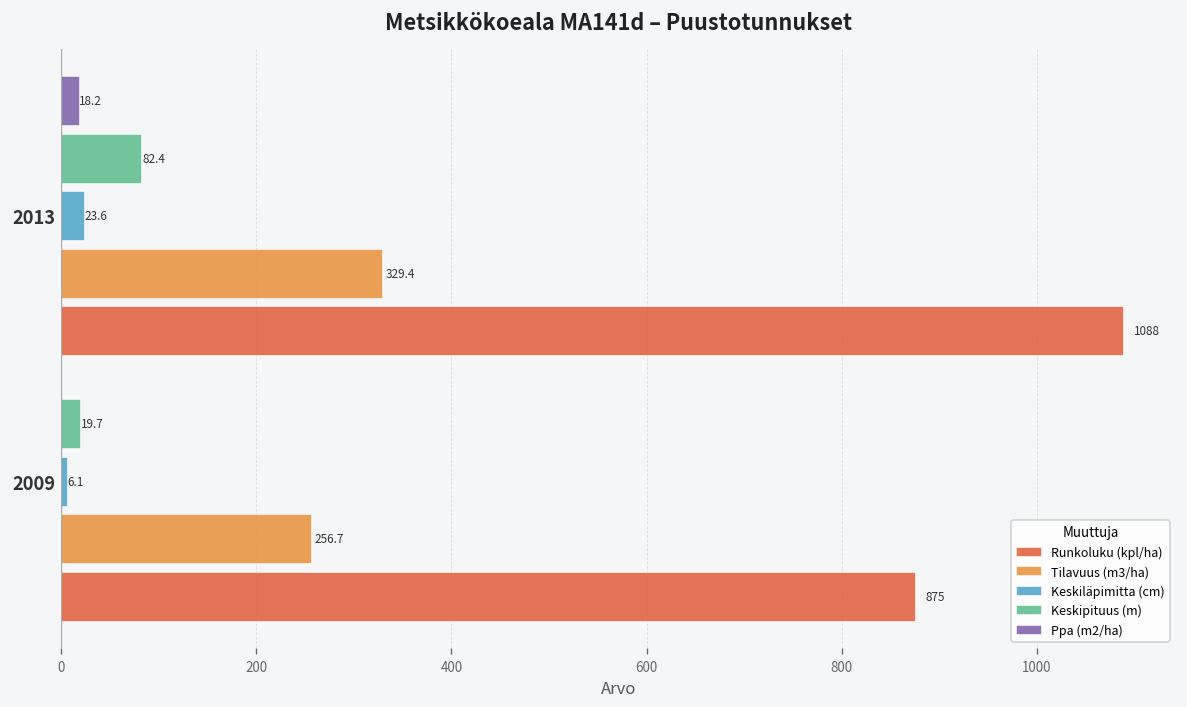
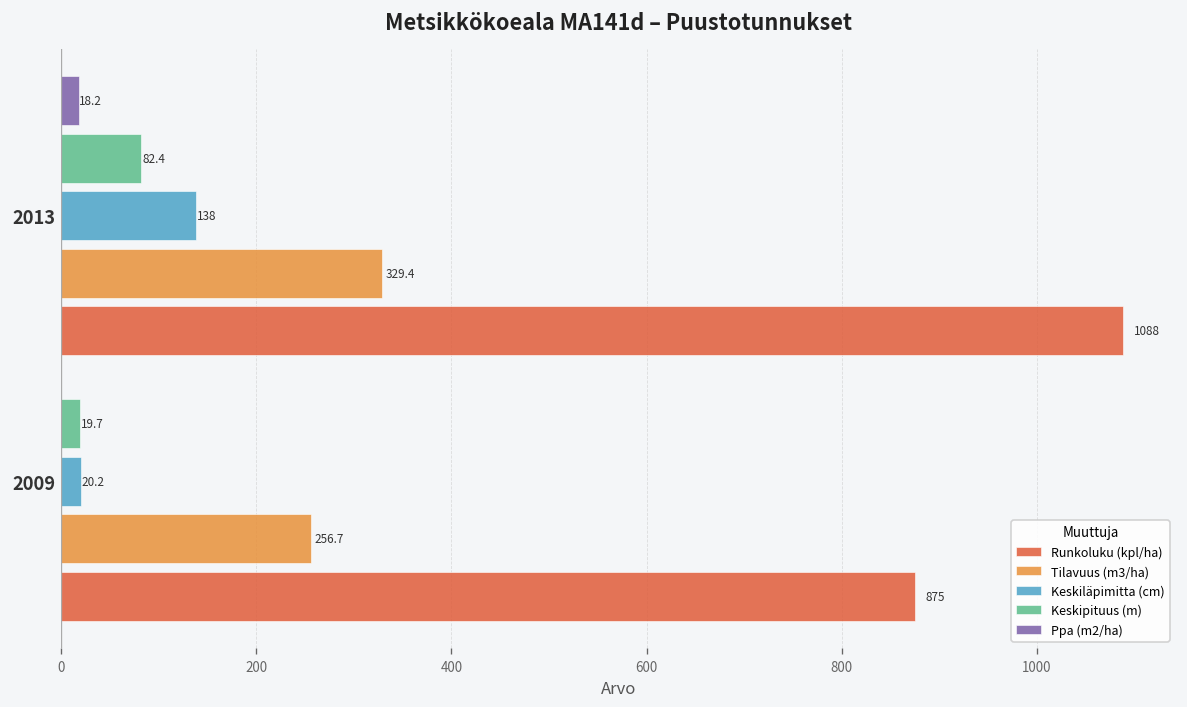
Keskiläpimitta (cm), 2013: 23.6 -> 138
Keskiläpimitta (cm), 2009: 6.1 -> 20.2
